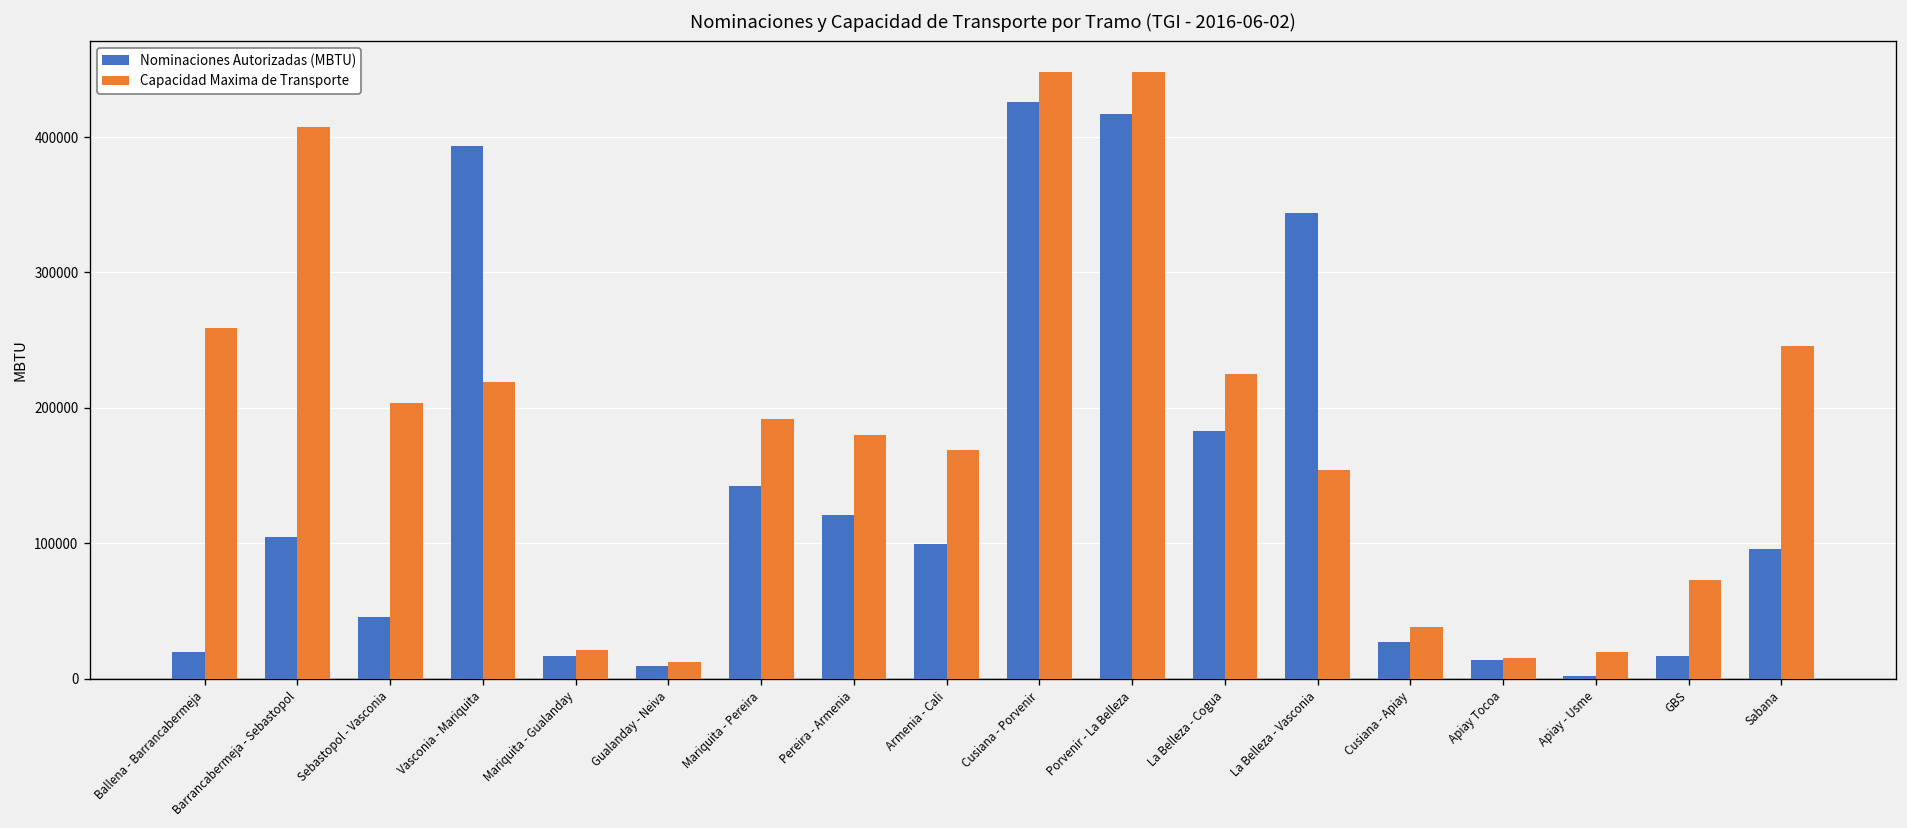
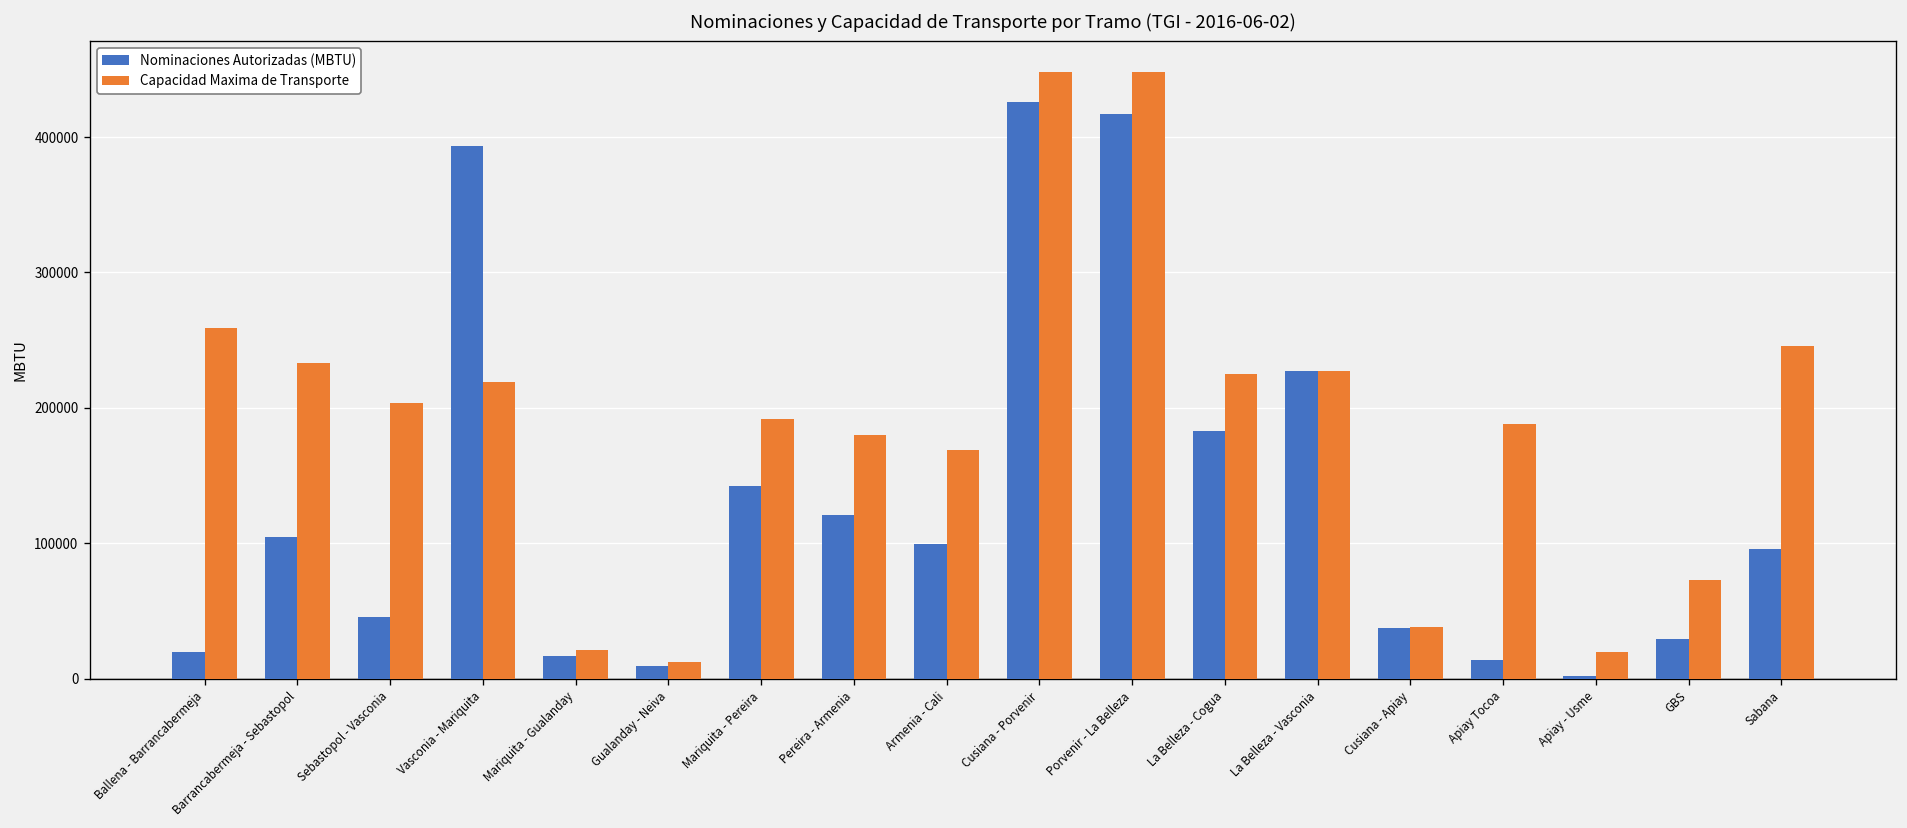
Capacidad Maxima de Transporte, Barrancabermeja - Sebastopol: 408000 -> 233000
Nominaciones Autorizadas (MBTU), La Belleza - Vasconia: 344000 -> 227000
Capacidad Maxima de Transporte, La Belleza - Vasconia: 154000 -> 227000
Nominaciones Autorizadas (MBTU), Cusiana - Apiay: 27000 -> 37000
Capacidad Maxima de Transporte, Apiay Tocoa: 15000 -> 188000
Nominaciones Autorizadas (MBTU), GBS: 17000 -> 29000
